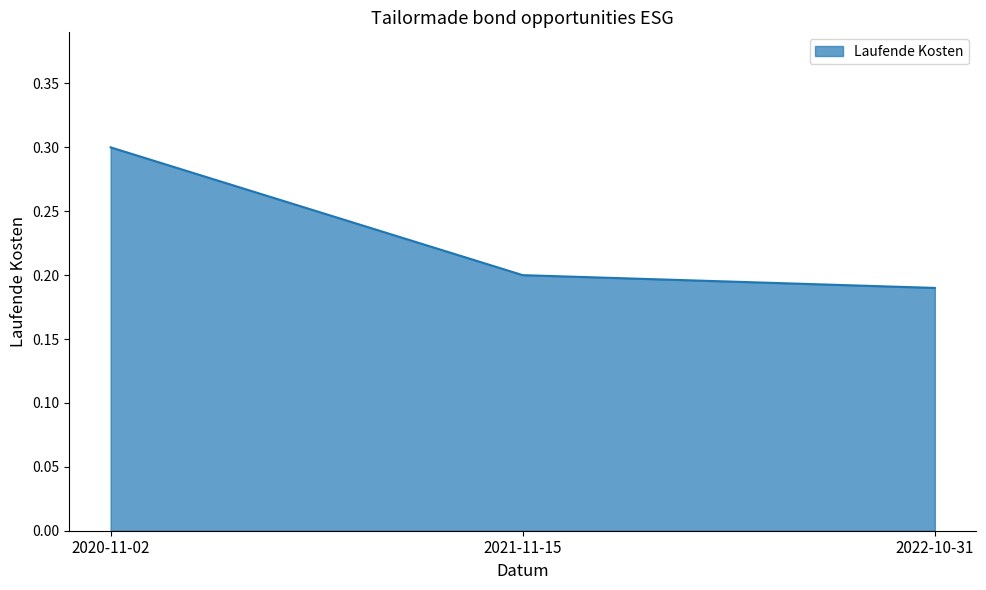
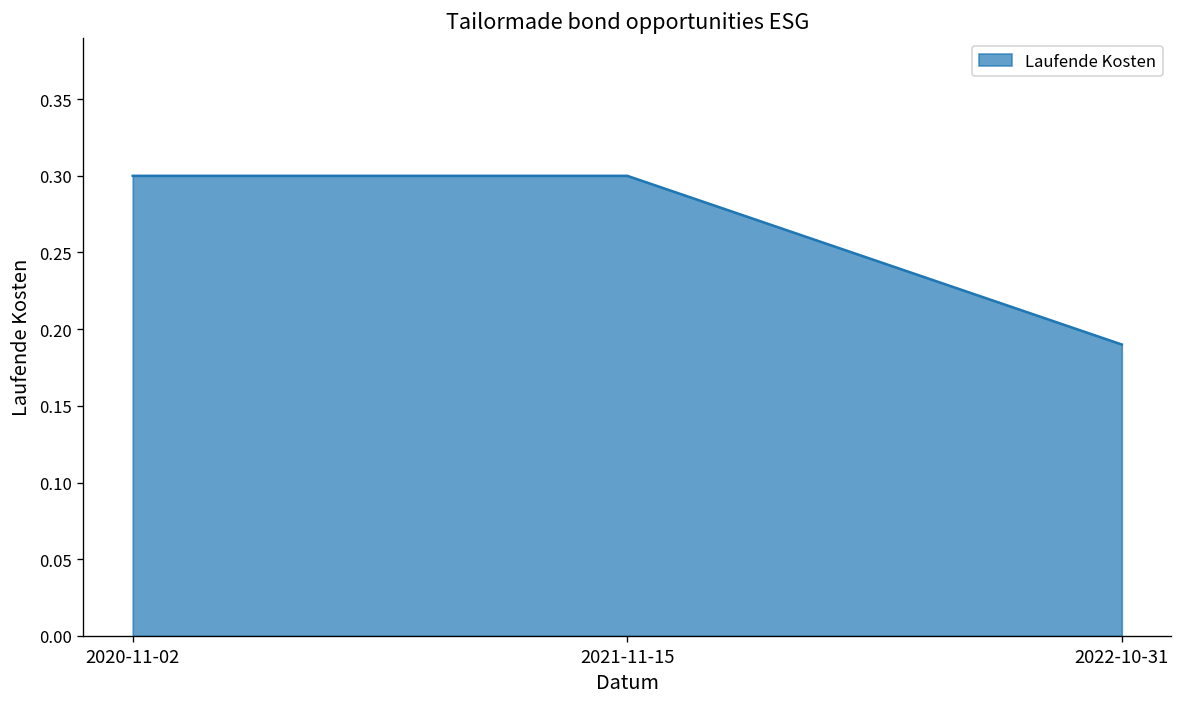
2021-11-15: 0.2 -> 0.3
